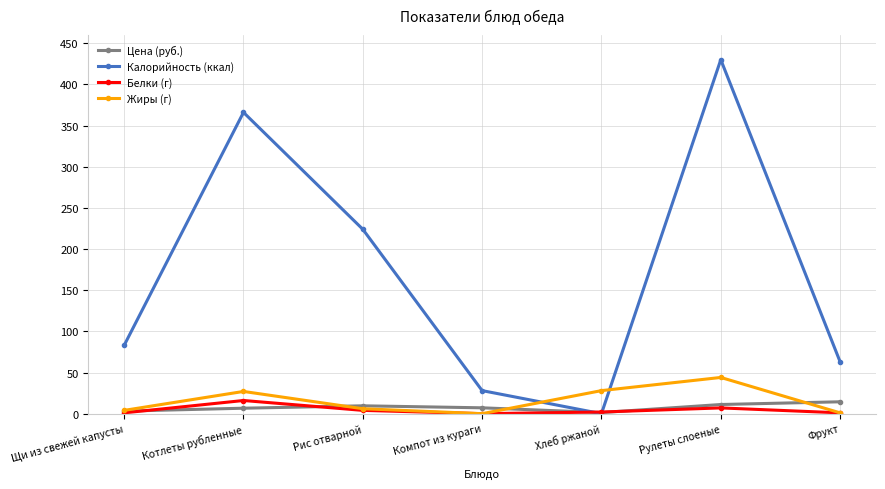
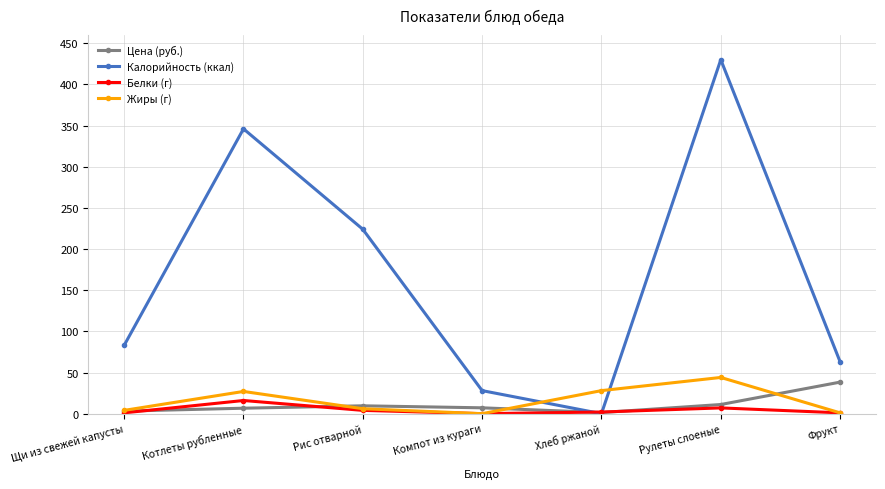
Калорийность (ккал), Котлеты рубленные: 370 -> 350
Цена (руб.), Фрукт: 10 -> 40
